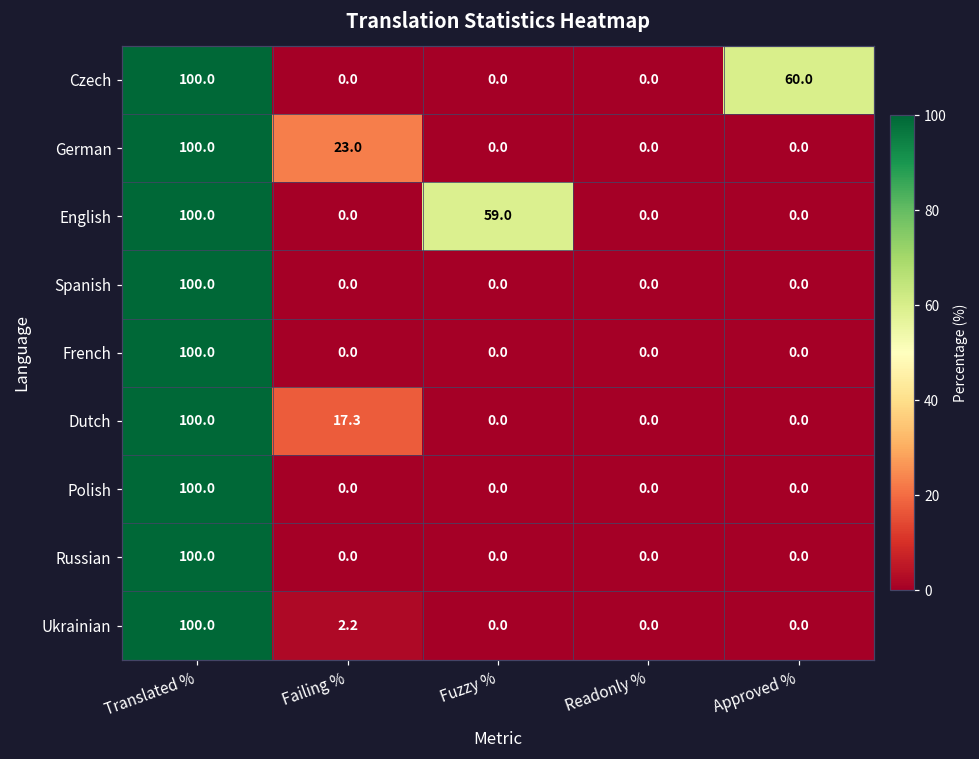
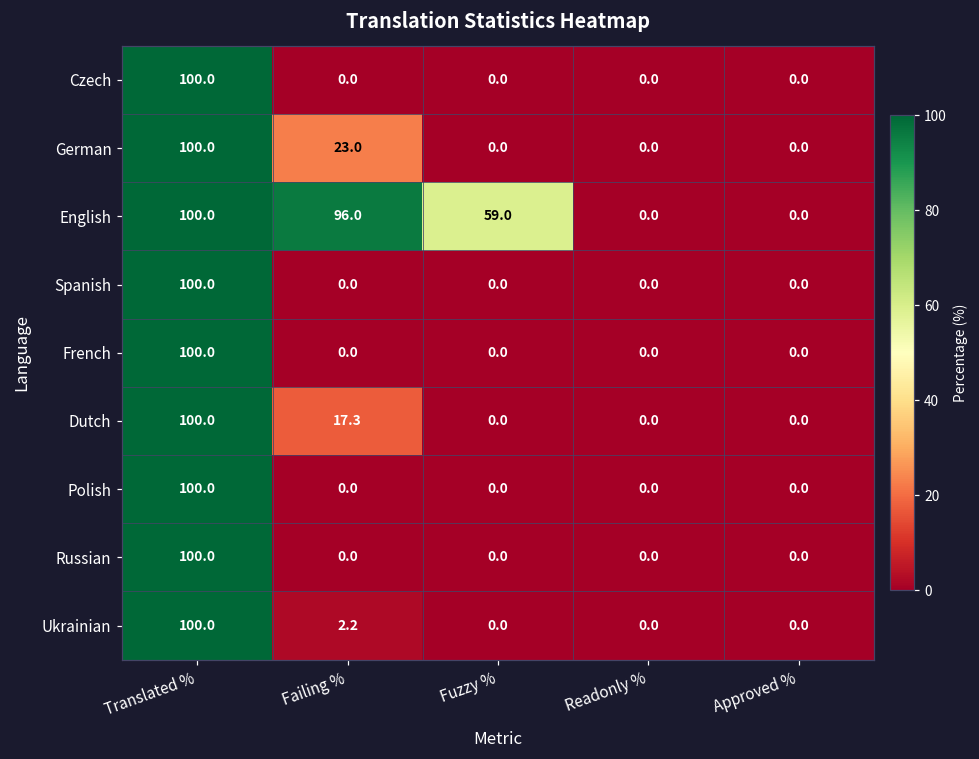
Czech, Approved %: 60.0 -> 0.0
English, Failing %: 0.0 -> 96.0
